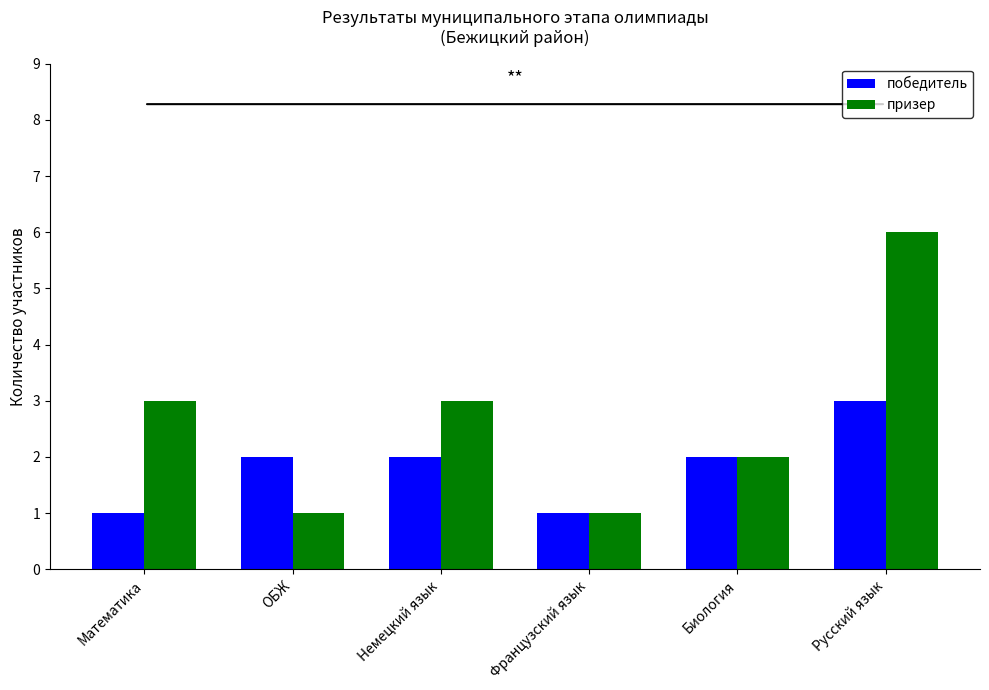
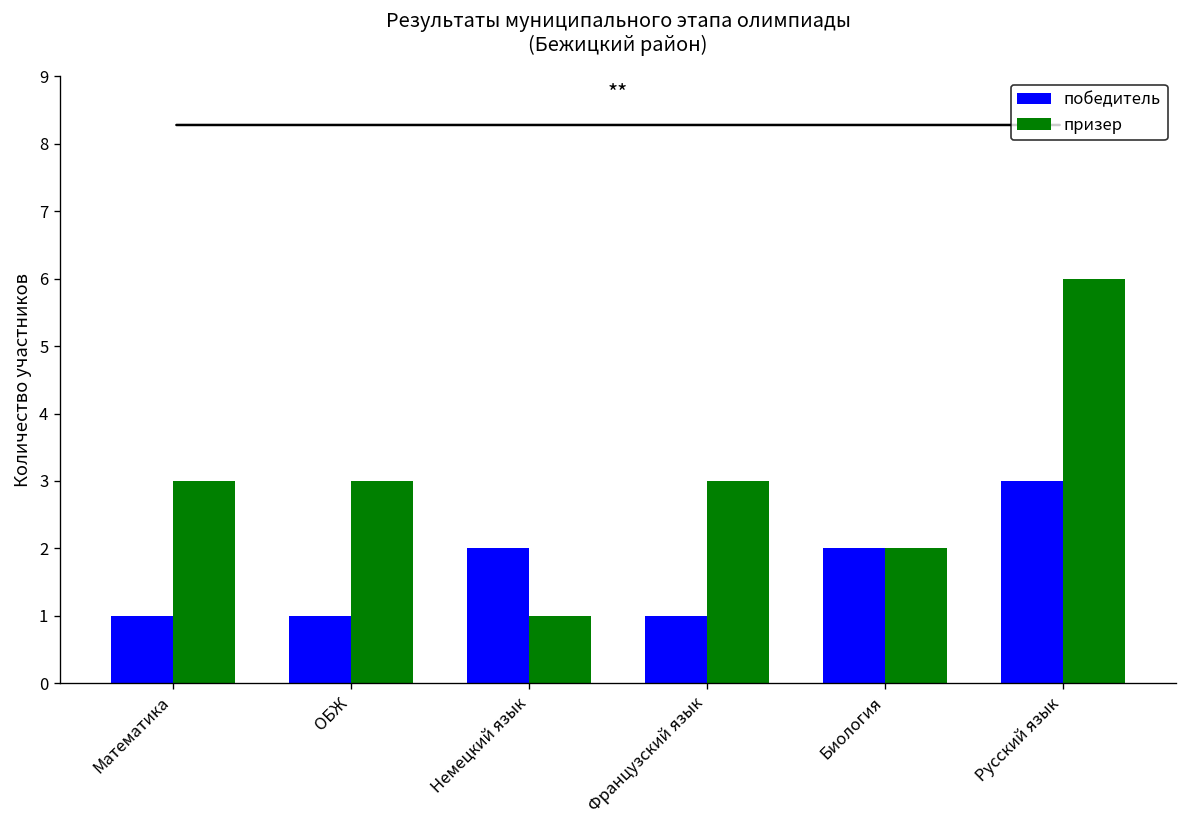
победитель, ОБЖ: 2 -> 1
призер, ОБЖ: 1 -> 3
призер, Немецкий язык: 3 -> 1
призер, Французский язык: 1 -> 3
